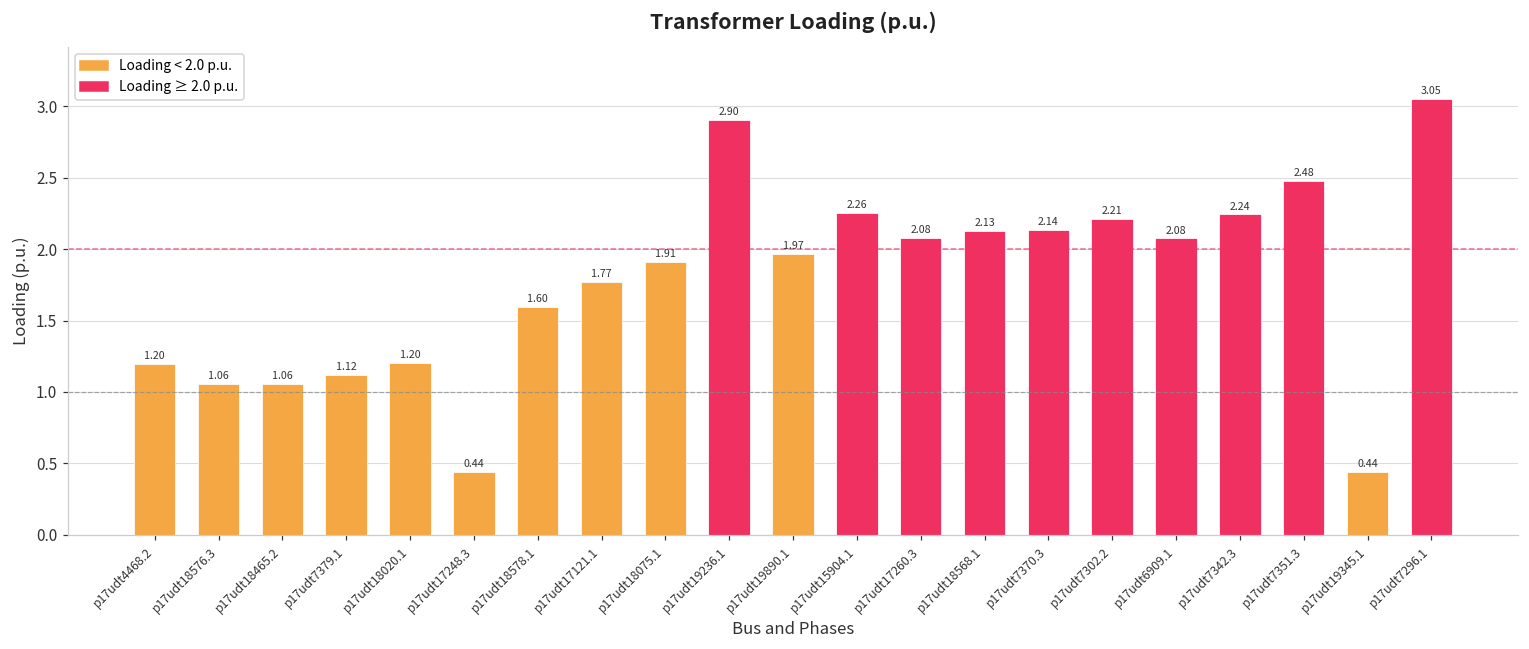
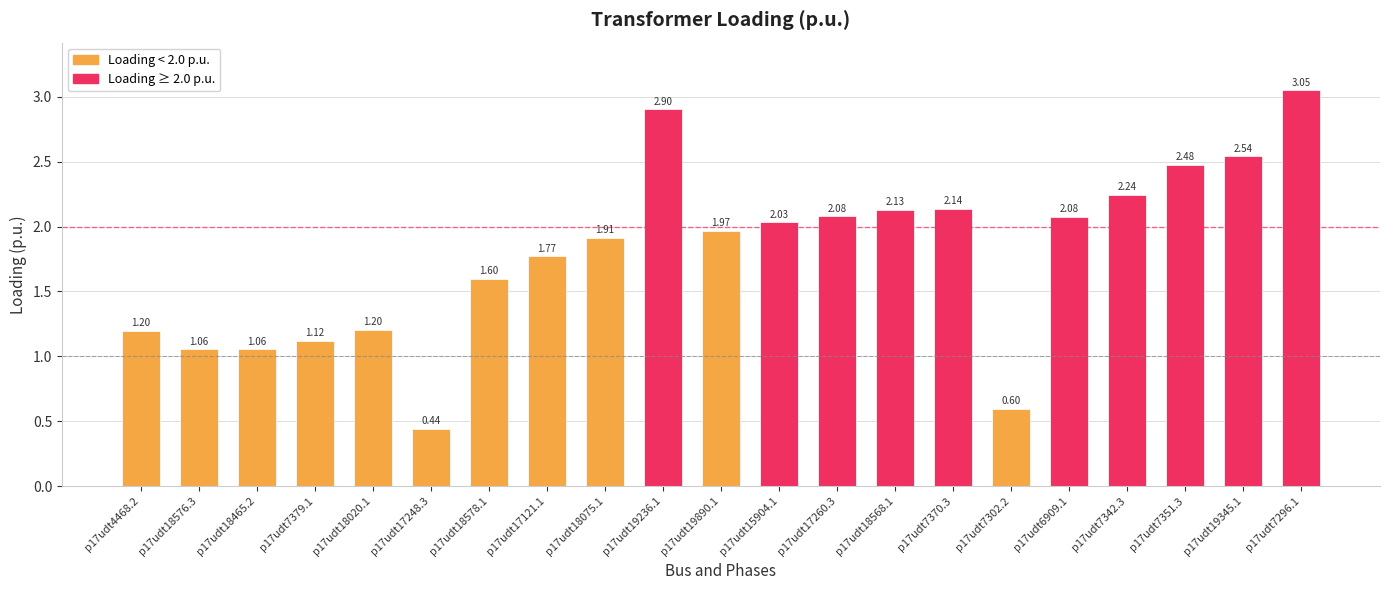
p17udt15904.1: 2.26 -> 2.03
p17udt7302.2: 2.21 -> 0.60
p17udt19345.1: 0.44 -> 2.54
